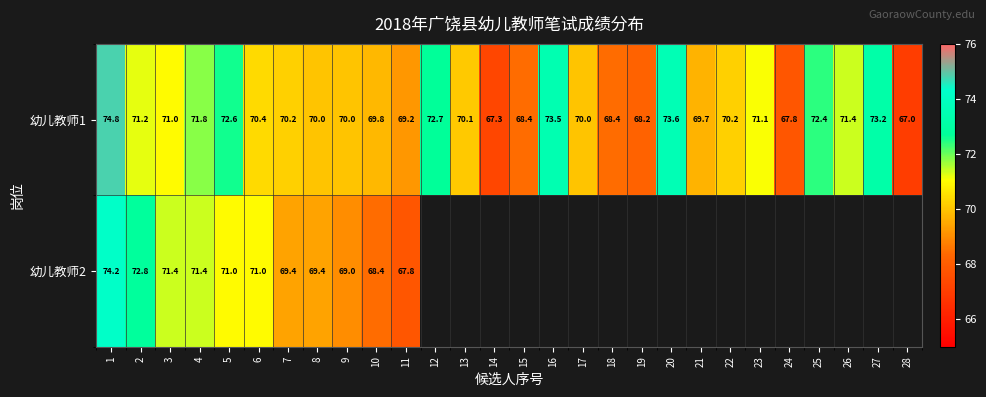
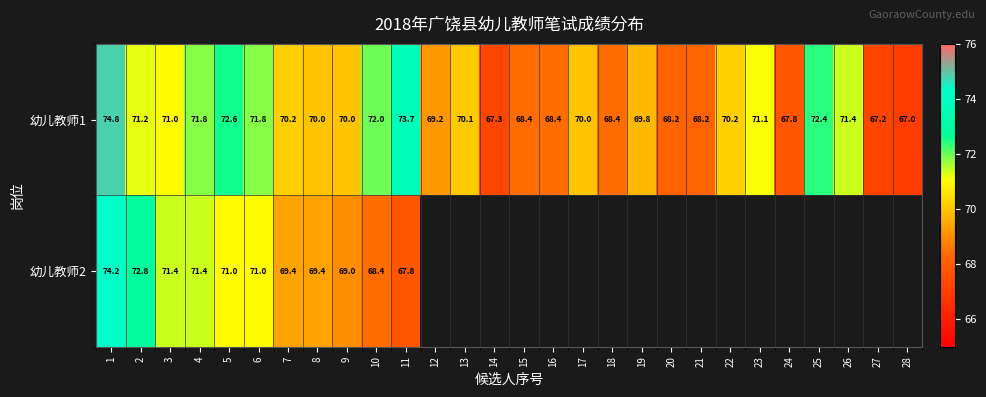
幼儿教师1, 6: 70.4 -> 71.8
幼儿教师1, 10: 69.8 -> 72.0
幼儿教师1, 11: 69.2 -> 73.7
幼儿教师1, 12: 72.7 -> 69.2
幼儿教师1, 16: 73.5 -> 68.4
幼儿教师1, 19: 68.2 -> 69.8
幼儿教师1, 20: 73.6 -> 68.2
幼儿教师1, 21: 69.7 -> 68.2
幼儿教师1, 27: 73.2 -> 67.2
